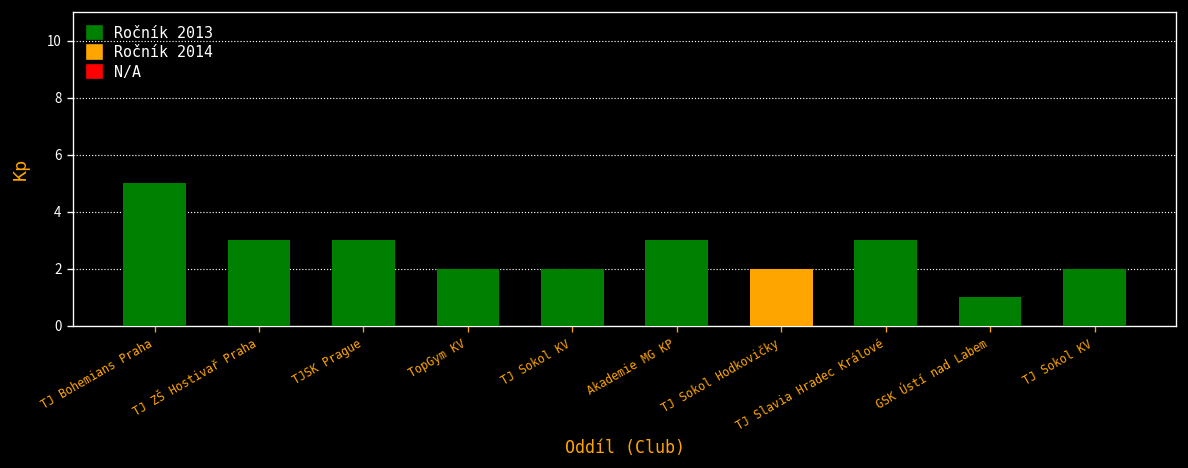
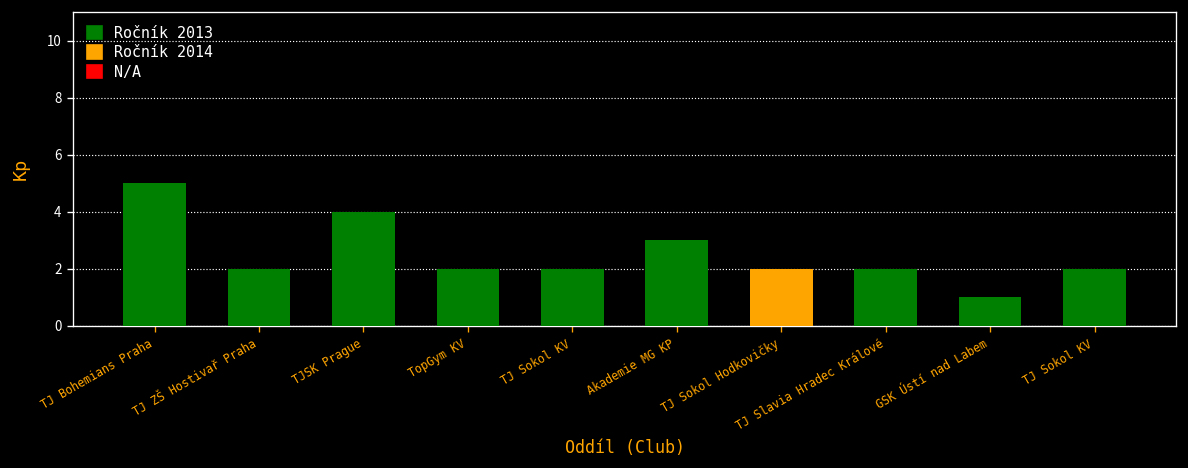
TJ ZŠ Hostivař Praha: 3 -> 2
TJSK Prague: 3 -> 4
TJ Slavia Hradec Králové: 3 -> 2
